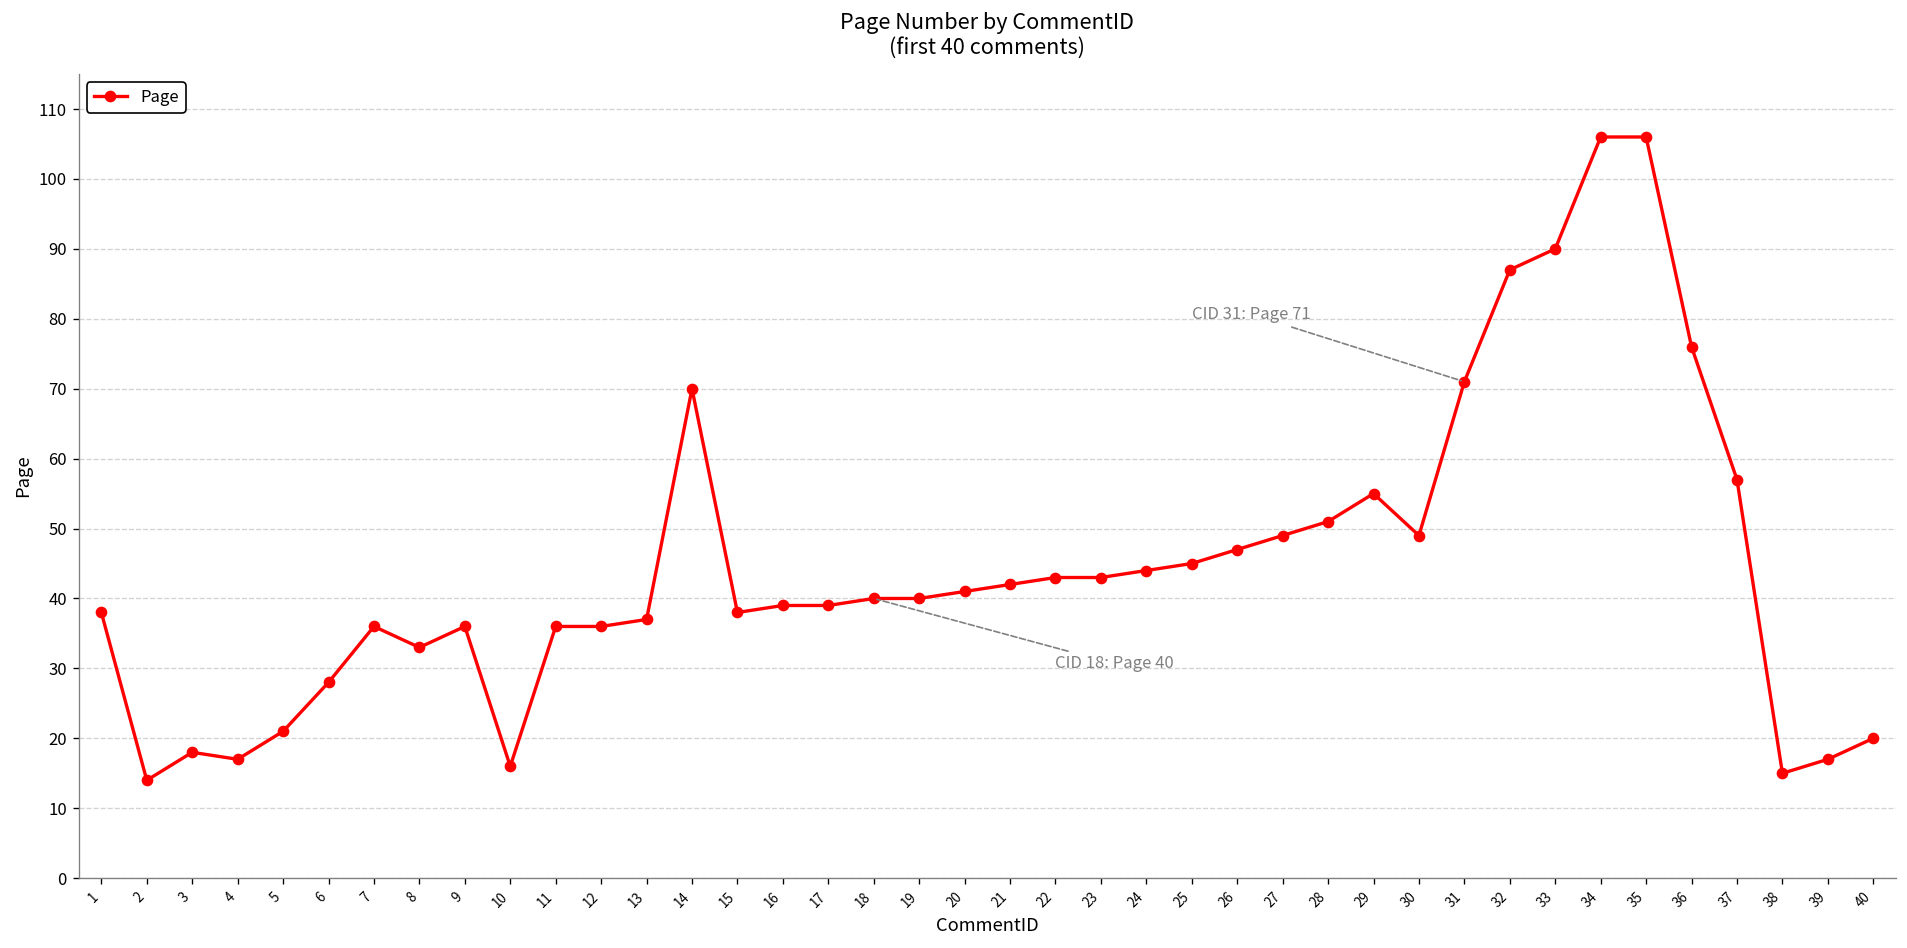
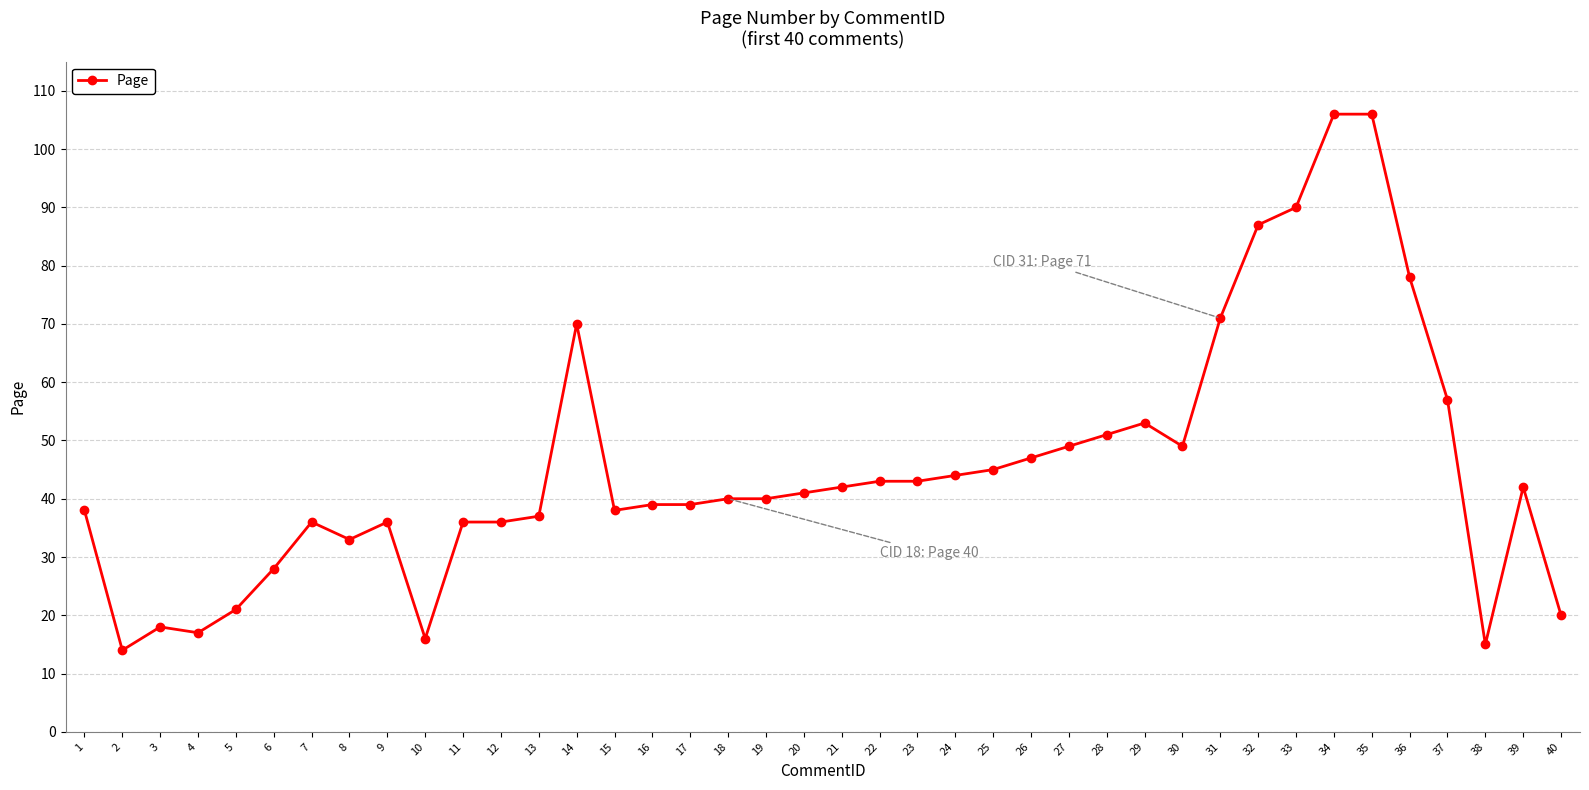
29: 55 -> 53
36: 76 -> 78
39: 17 -> 42
